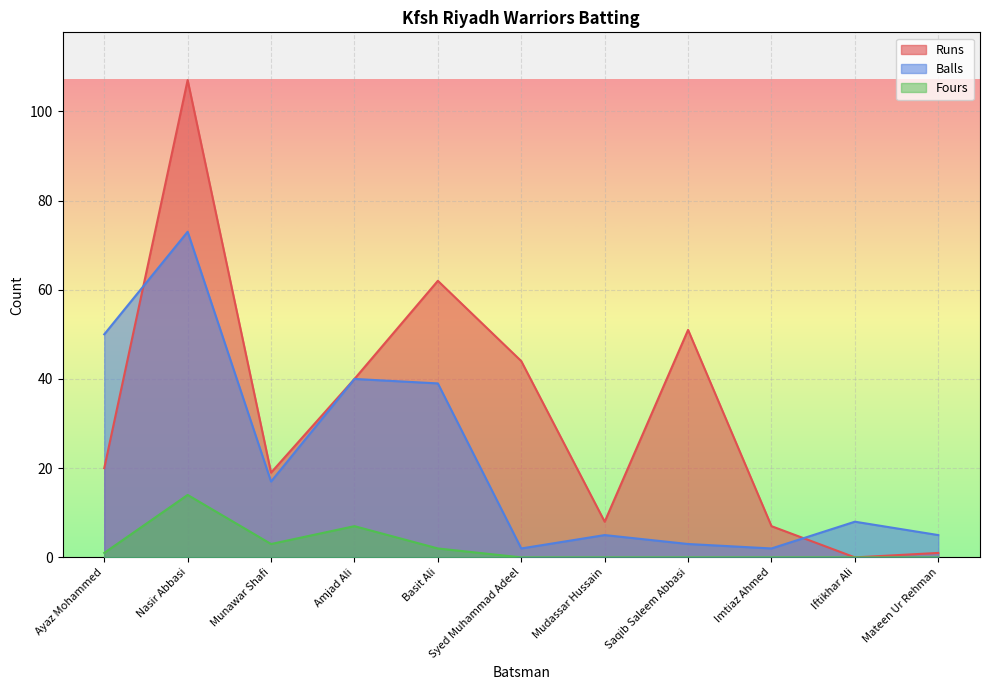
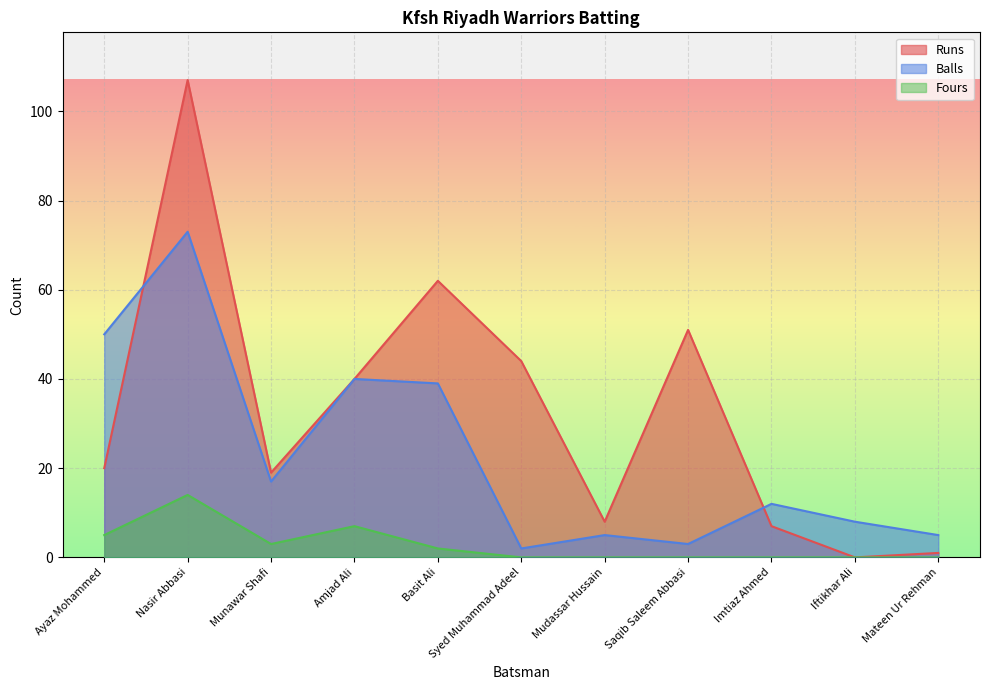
Fours, Ayaz Mohammed: 1 -> 5
Balls, Imtiaz Ahmed: 2 -> 12
